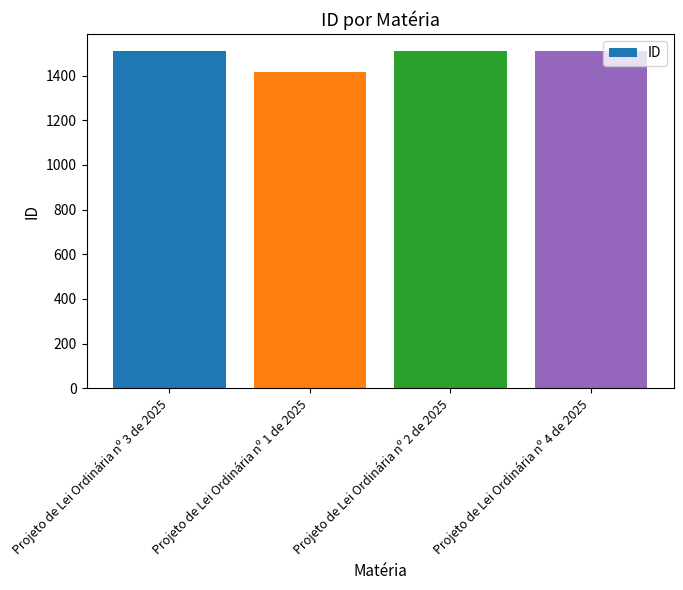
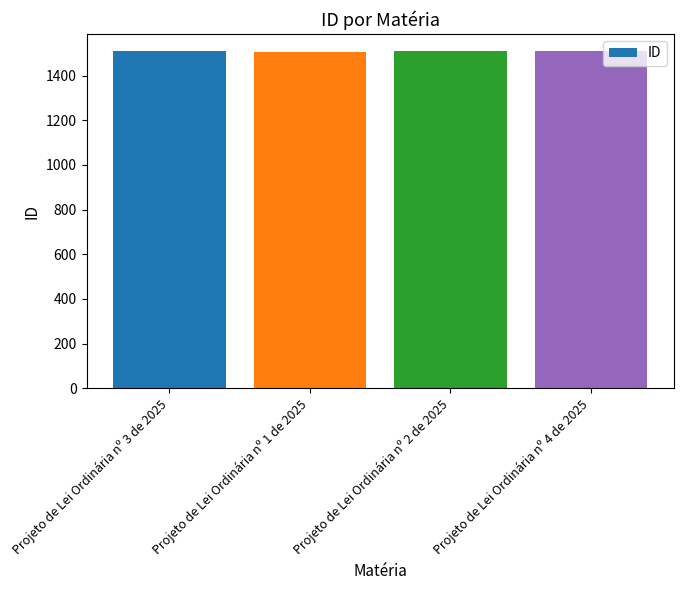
Projeto de Lei Ordinária nº 1 de 2025: 1420 -> 1510
